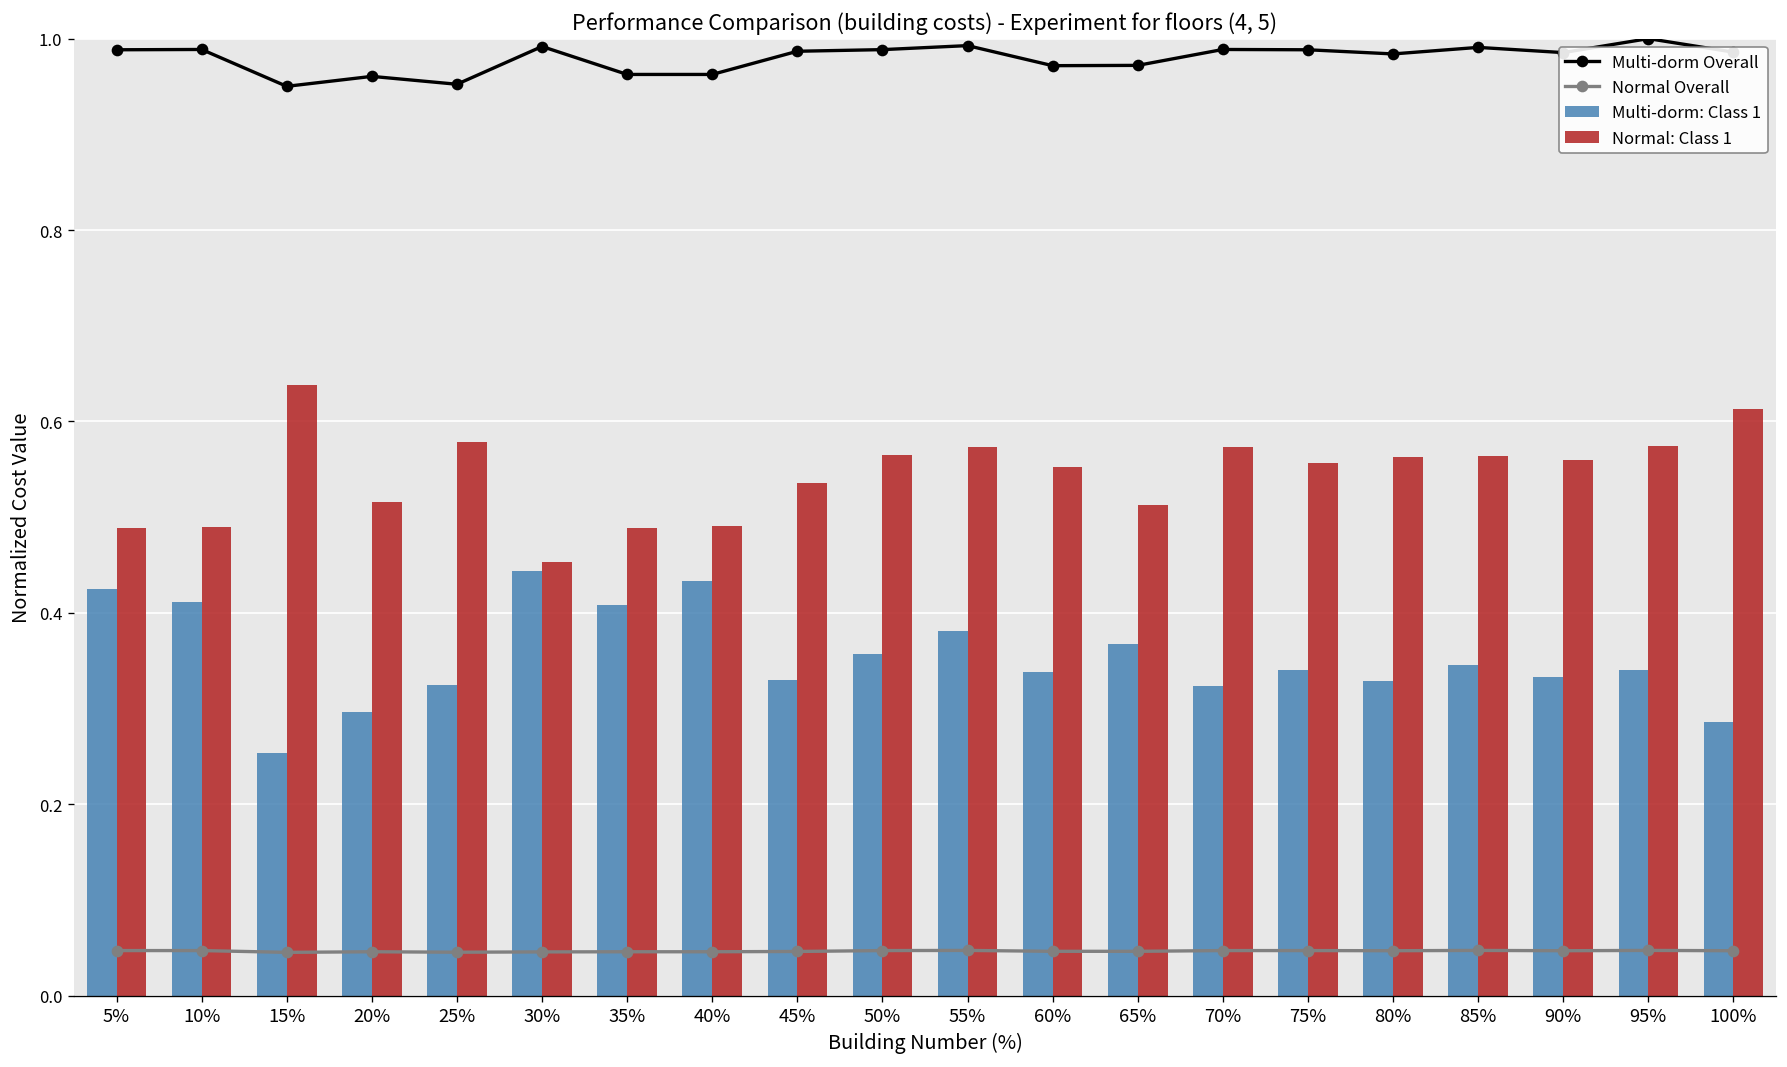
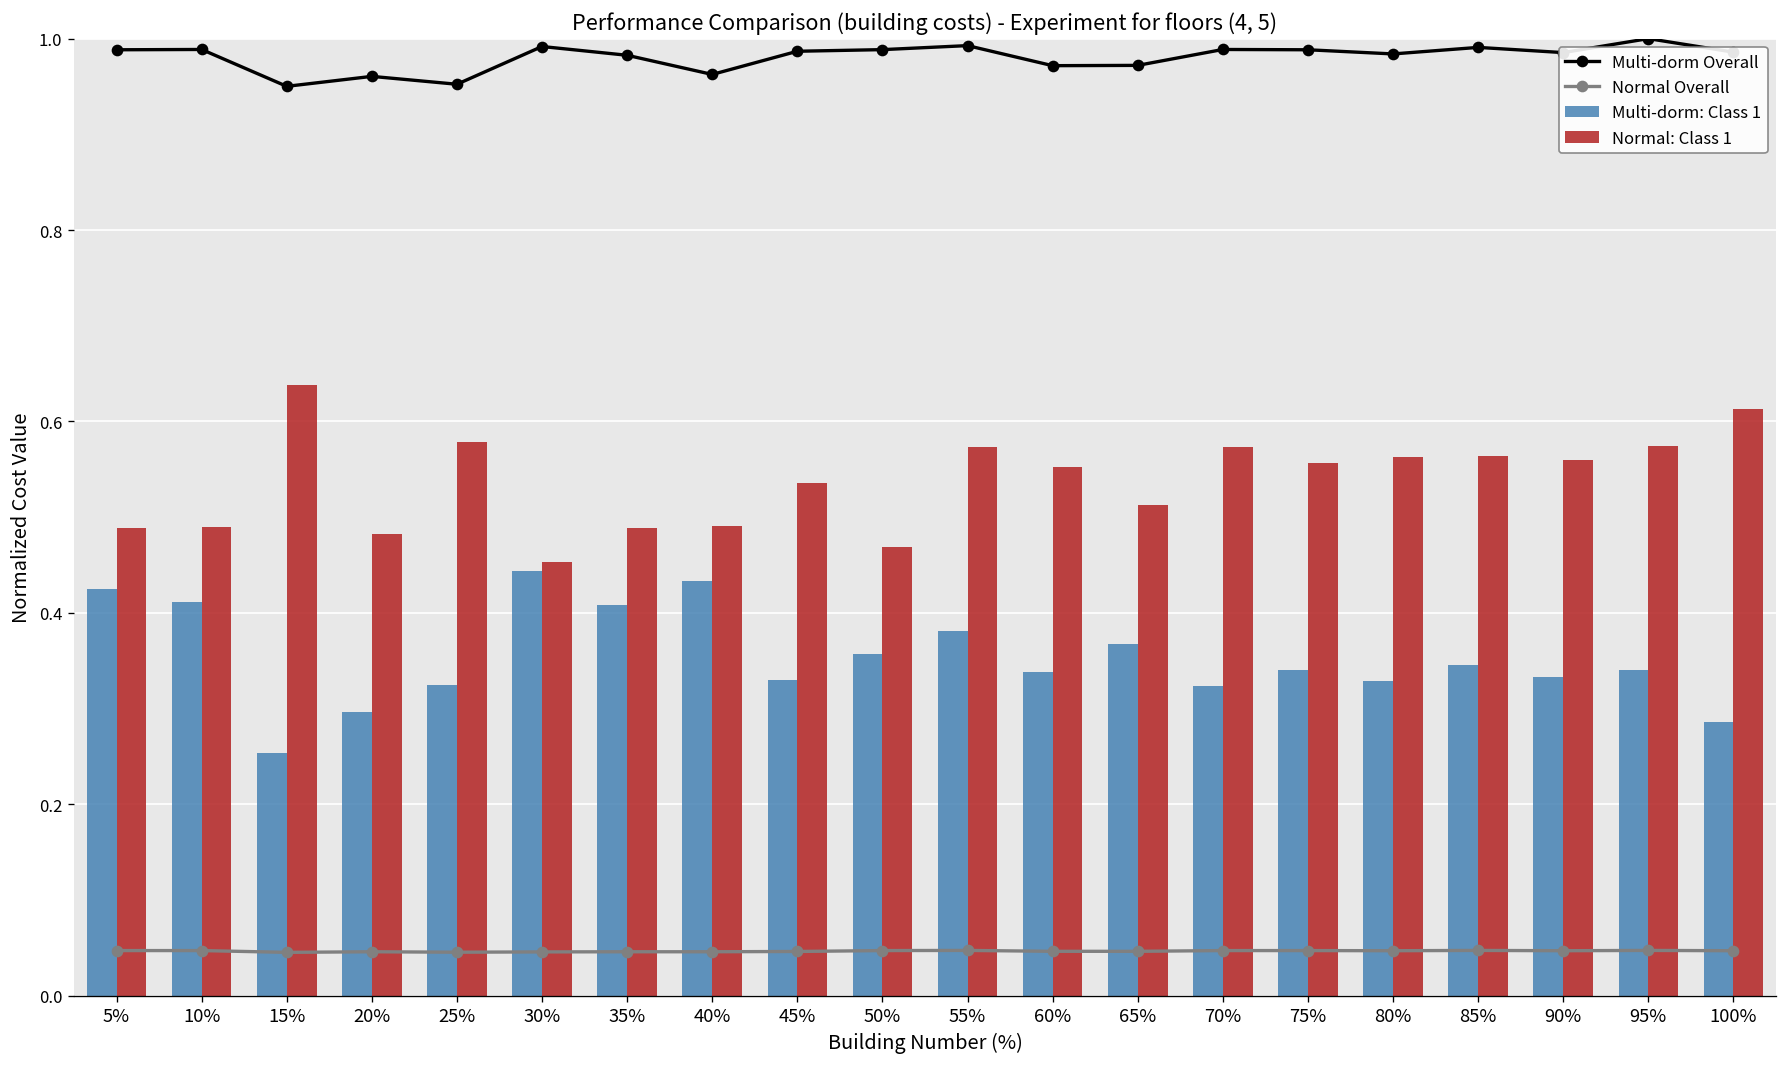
Normal: Class 1, 20%: 0.52 -> 0.48
Multi-dorm Overall, 35%: 0.96 -> 0.98
Normal: Class 1, 50%: 0.56 -> 0.47
